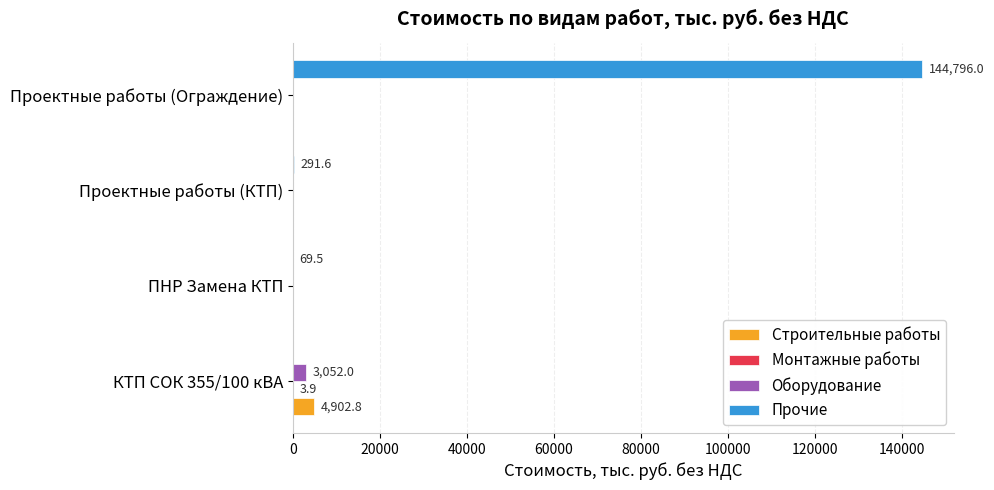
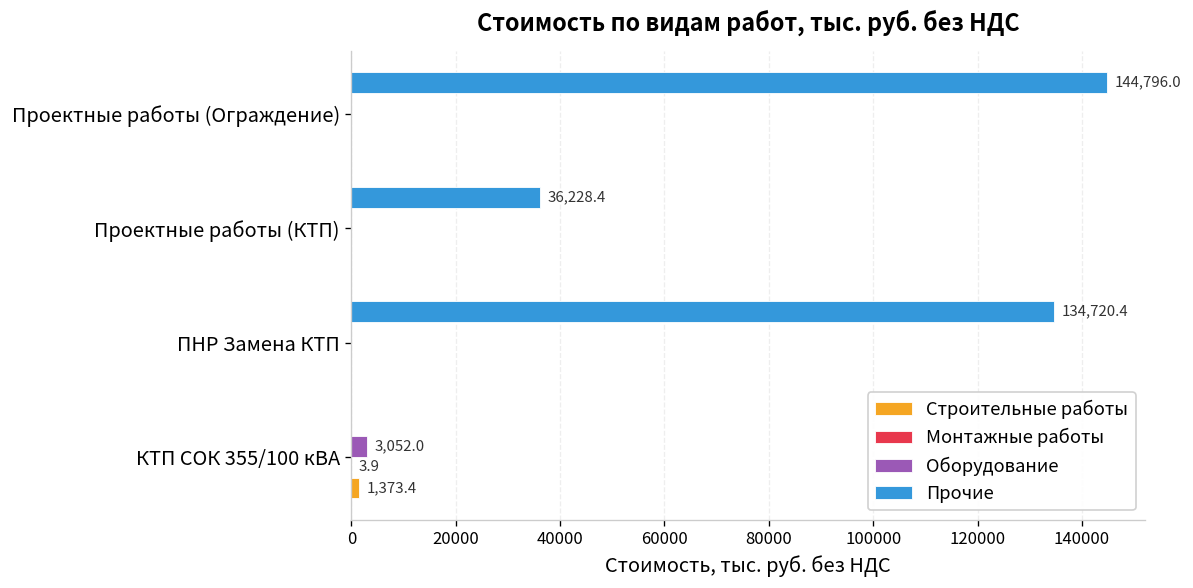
Прочие, Проектные работы (КТП): 291.6 -> 36,228.4
Прочие, ПНР Замена КТП: 69.5 -> 134,720.4
Строительные работы, КТП СОК 355/100 кВА: 4,902.8 -> 1,373.4
